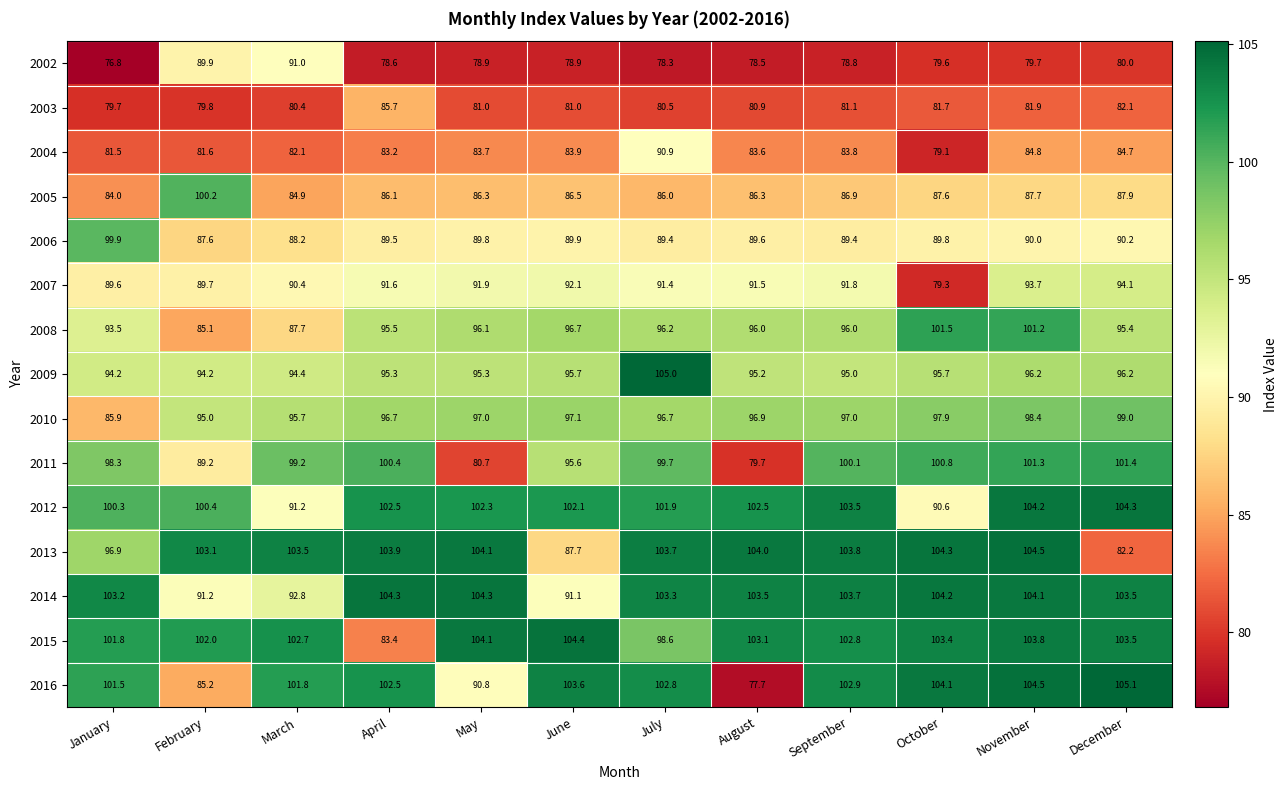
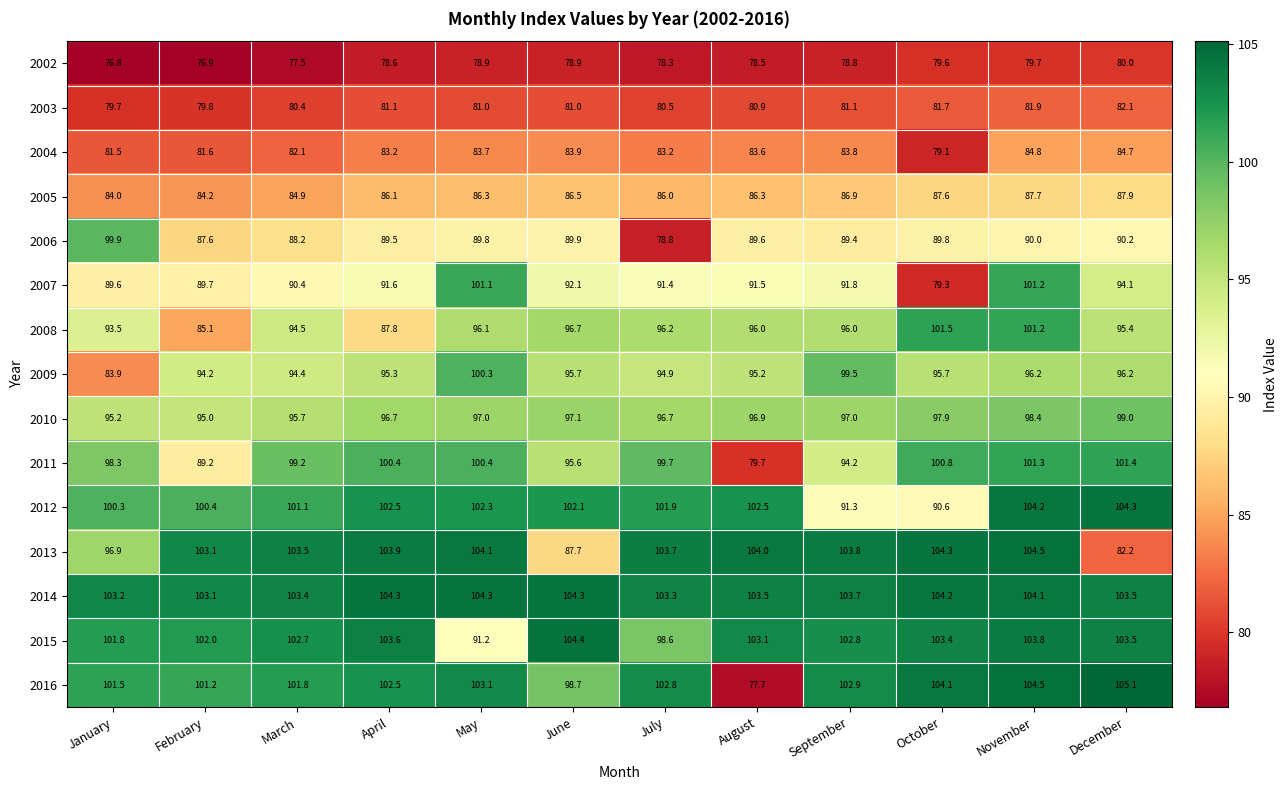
2002, February: 89.9 -> 76.9
2002, March: 91.0 -> 77.5
2003, April: 85.7 -> 81.1
2004, July: 90.9 -> 83.2
2005, February: 100.2 -> 84.2
2006, July: 89.4 -> 78.8
2007, May: 91.9 -> 101.1
2007, November: 93.7 -> 101.2
2008, March: 87.7 -> 94.5
2008, April: 95.5 -> 87.8
2009, January: 94.2 -> 83.9
2009, May: 95.3 -> 100.3
2009, July: 105.0 -> 94.9
2009, September: 95.0 -> 99.5
2010, January: 85.9 -> 95.2
2011, May: 80.7 -> 100.4
2011, September: 100.1 -> 94.2
2012, March: 91.2 -> 101.1
2012, September: 103.5 -> 91.3
2014, February: 91.2 -> 103.1
2014, March: 92.8 -> 103.4
2014, June: 91.1 -> 104.3
2015, April: 83.4 -> 103.6
2015, May: 104.1 -> 91.2
2016, February: 85.2 -> 101.2
2016, May: 90.8 -> 103.1
2016, June: 103.6 -> 98.7
